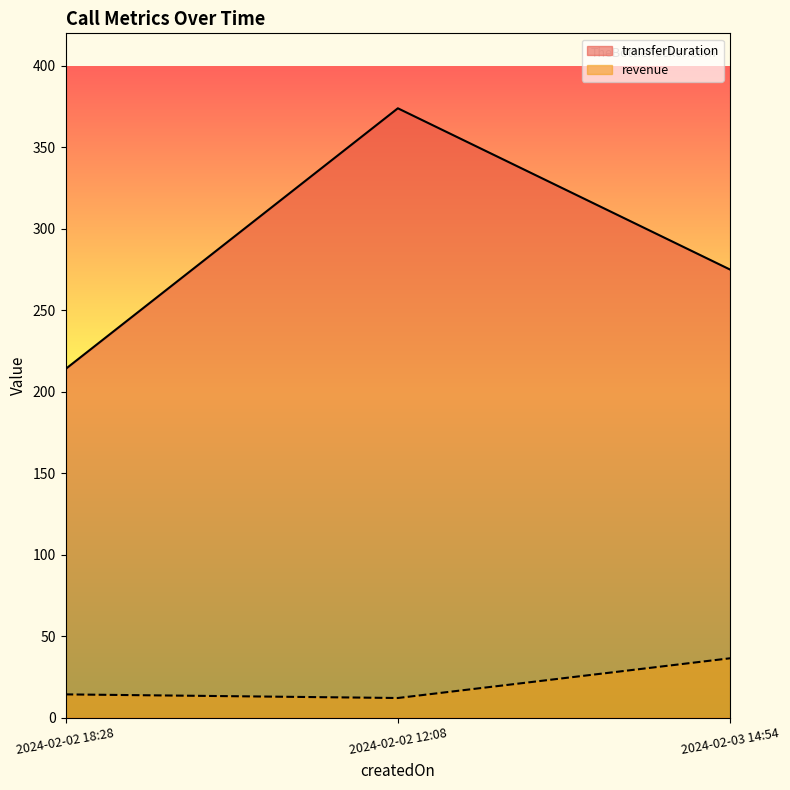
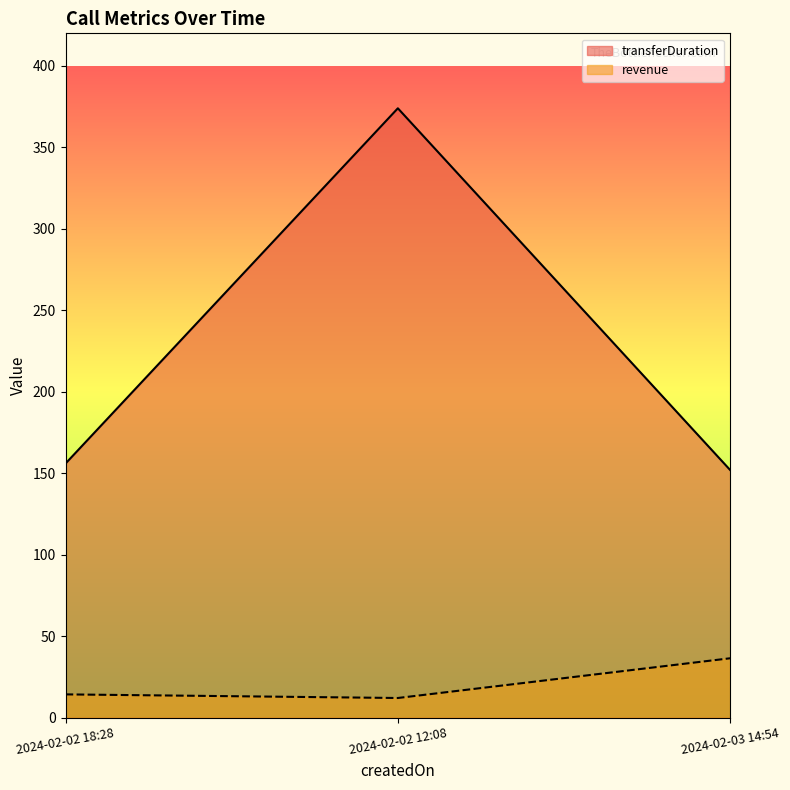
transferDuration, 2024-02-02 18:28: 214 -> 156
transferDuration, 2024-02-03 14:54: 275 -> 152
